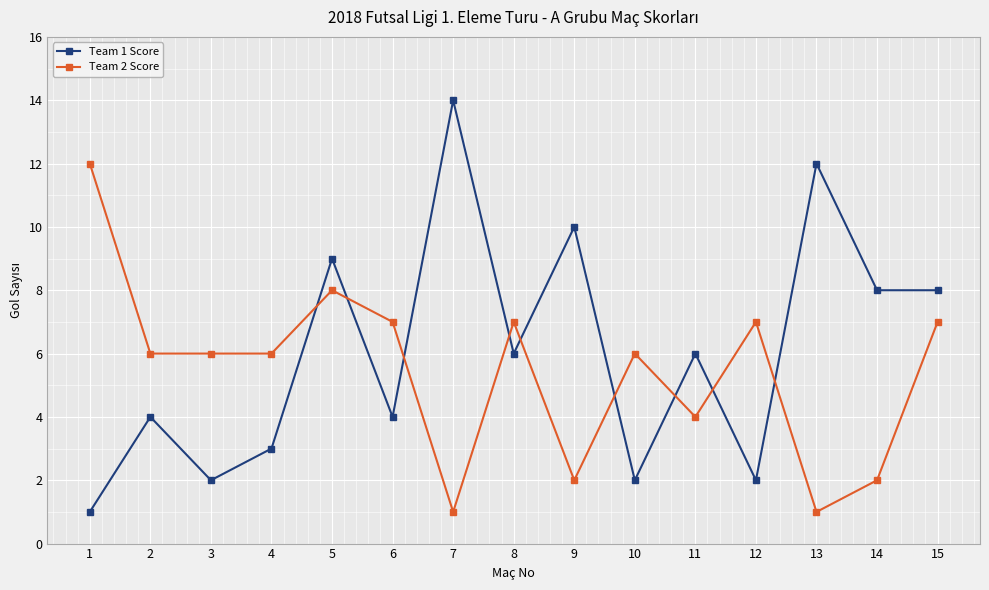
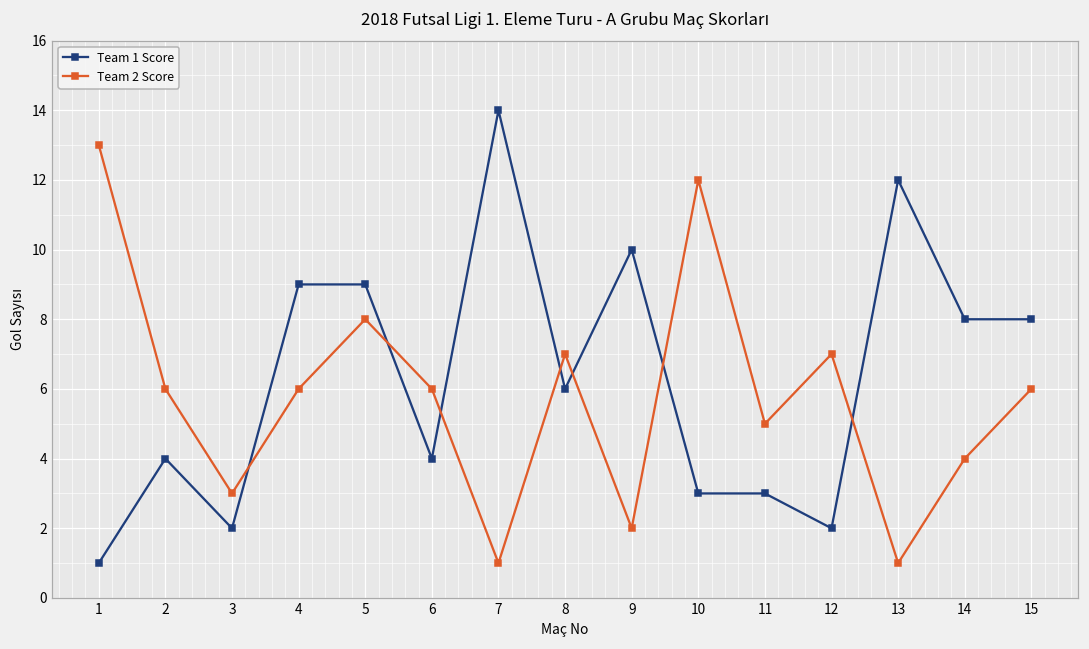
Team 2 Score, 1: 12 -> 13
Team 2 Score, 3: 6 -> 3
Team 1 Score, 4: 3 -> 9
Team 2 Score, 6: 7 -> 6
Team 1 Score, 10: 2 -> 3
Team 2 Score, 10: 6 -> 12
Team 1 Score, 11: 6 -> 3
Team 2 Score, 11: 4 -> 5
Team 2 Score, 14: 2 -> 4
Team 2 Score, 15: 7 -> 6
